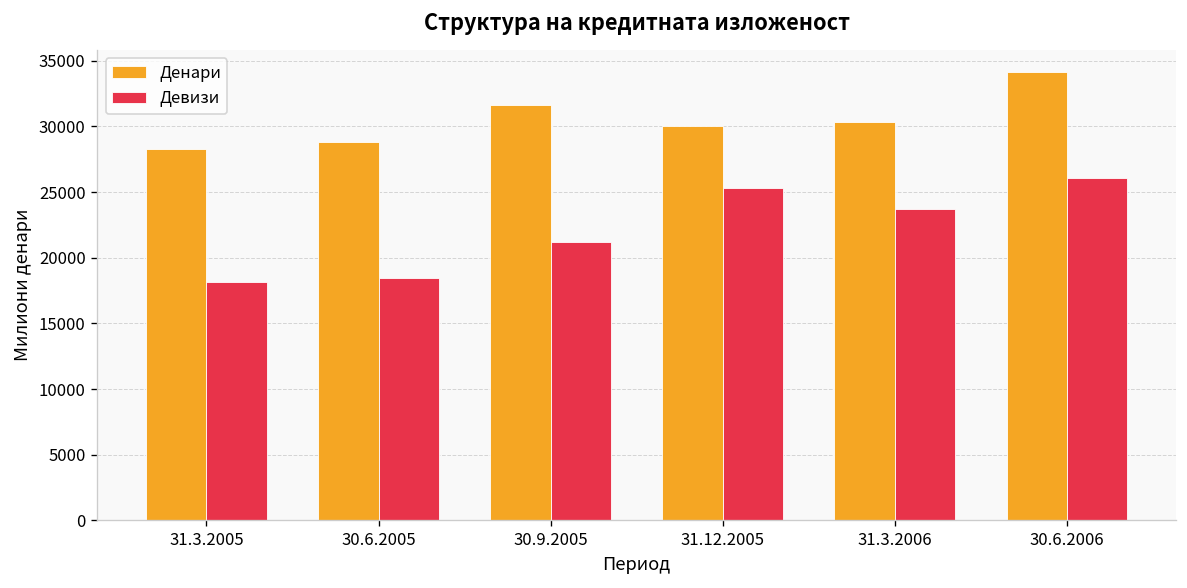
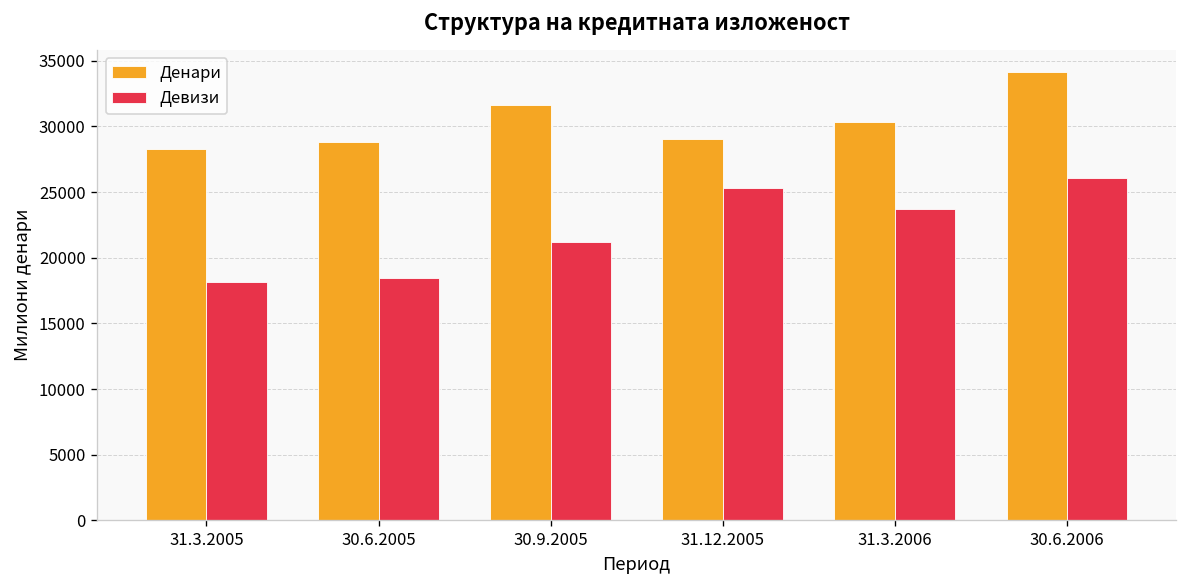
Денари, 31.12.2005: 30000 -> 29000
